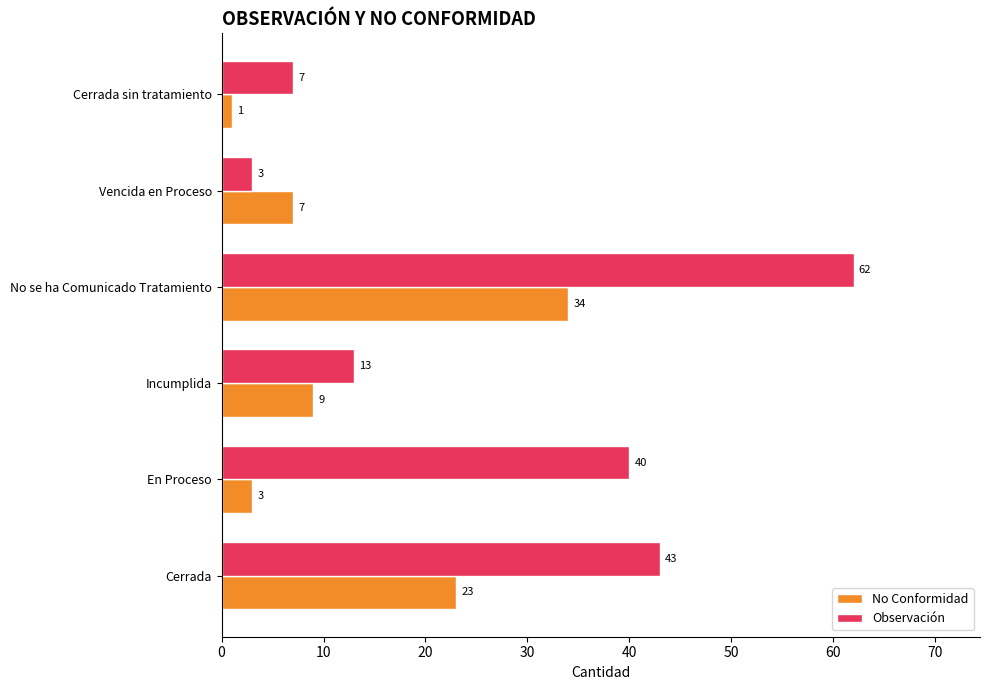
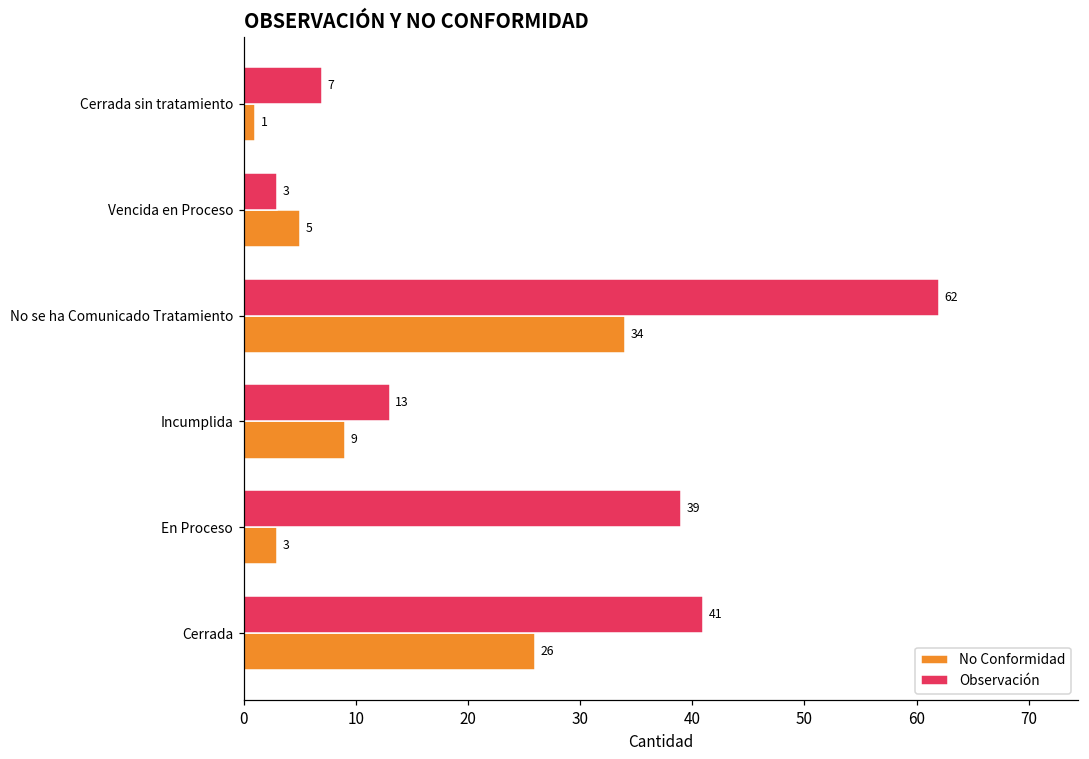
No Conformidad, Vencida en Proceso: 7 -> 5
Observación, En Proceso: 40 -> 39
Observación, Cerrada: 43 -> 41
No Conformidad, Cerrada: 23 -> 26
